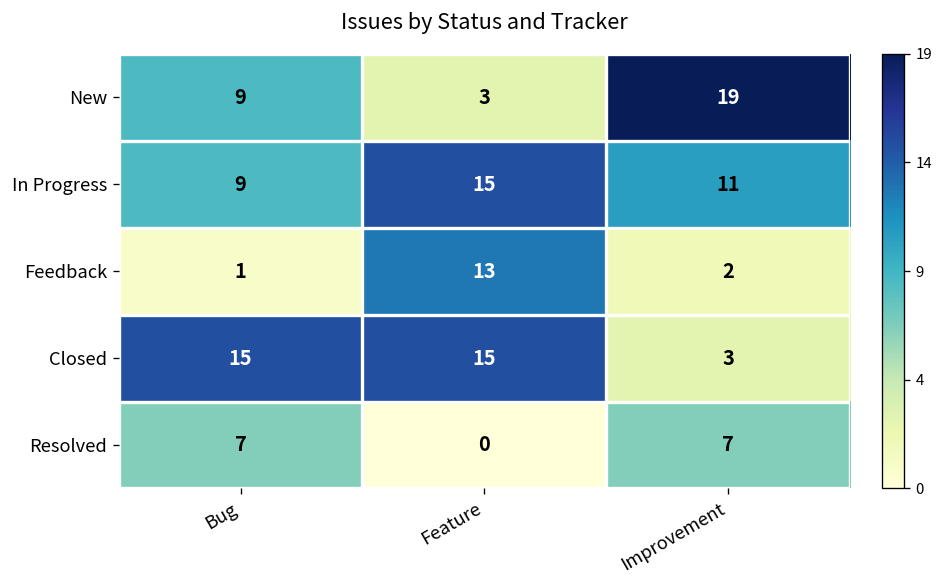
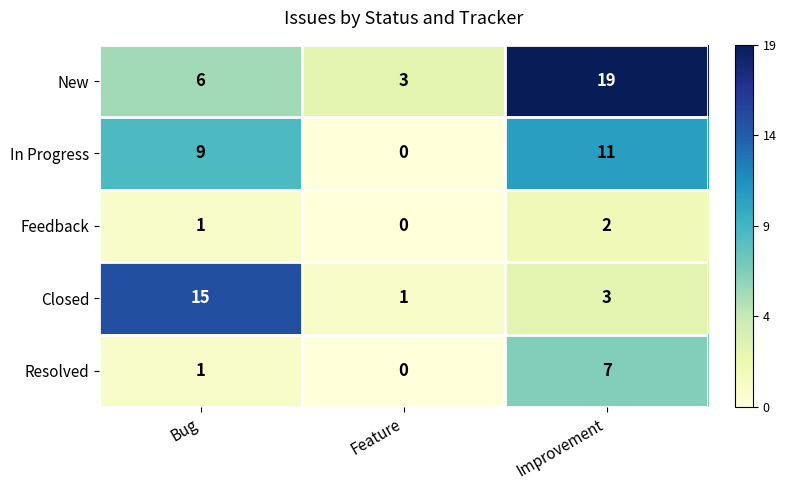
New, Bug: 9 -> 6
In Progress, Feature: 15 -> 0
Feedback, Feature: 13 -> 0
Closed, Feature: 15 -> 1
Resolved, Bug: 7 -> 1
